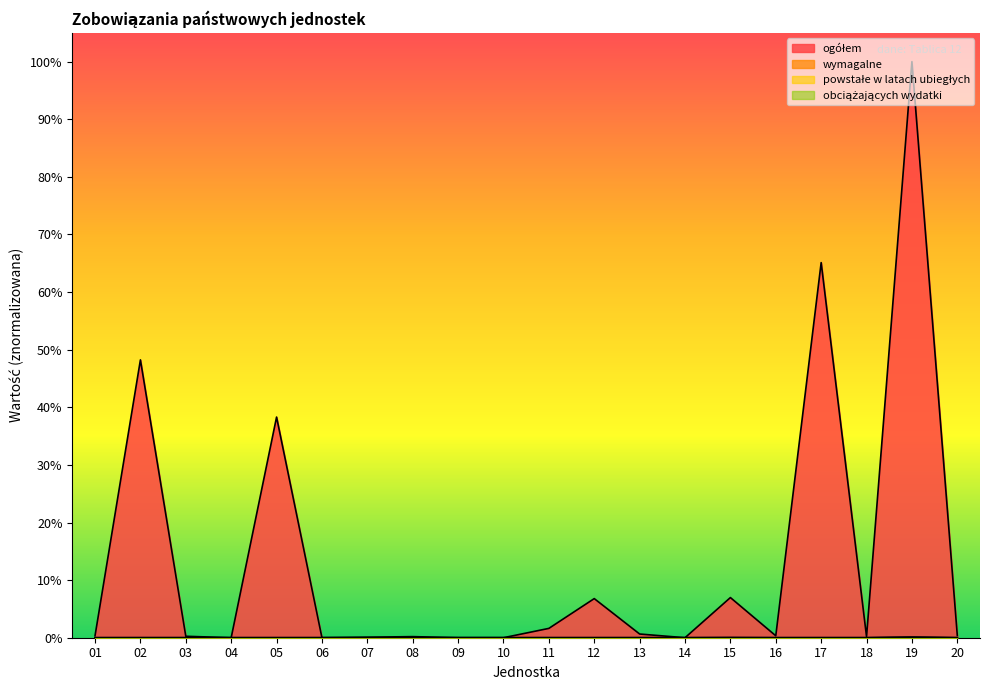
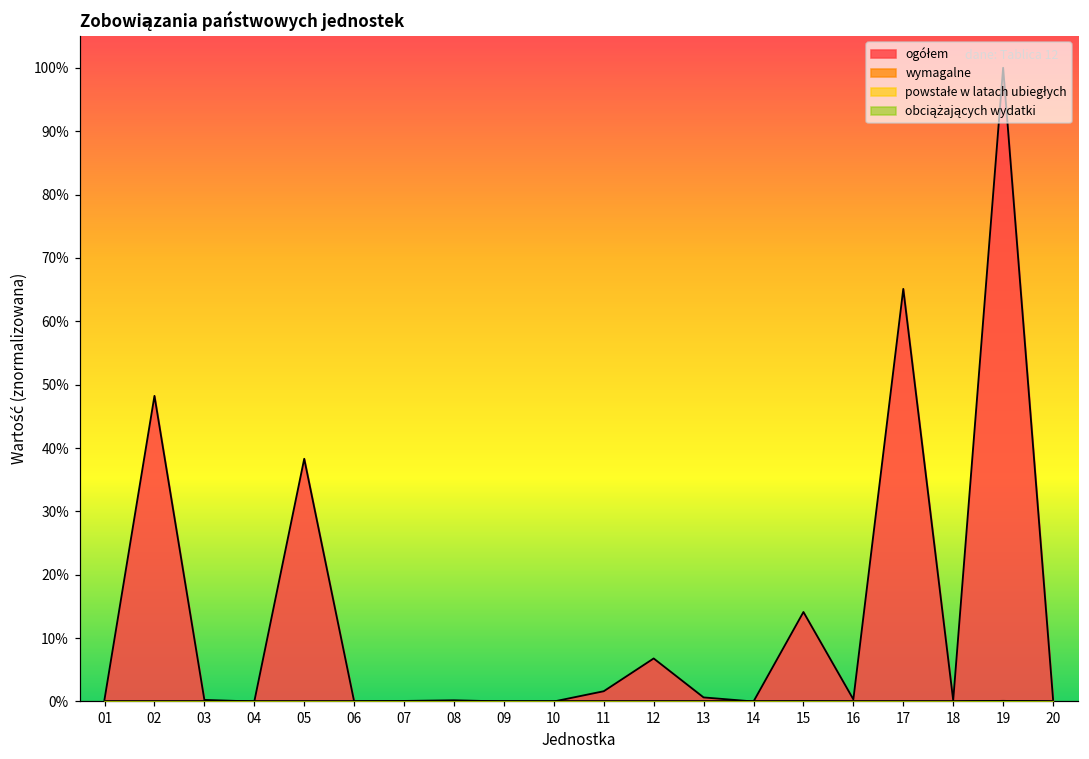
ogółem, 15: 7% -> 14%
